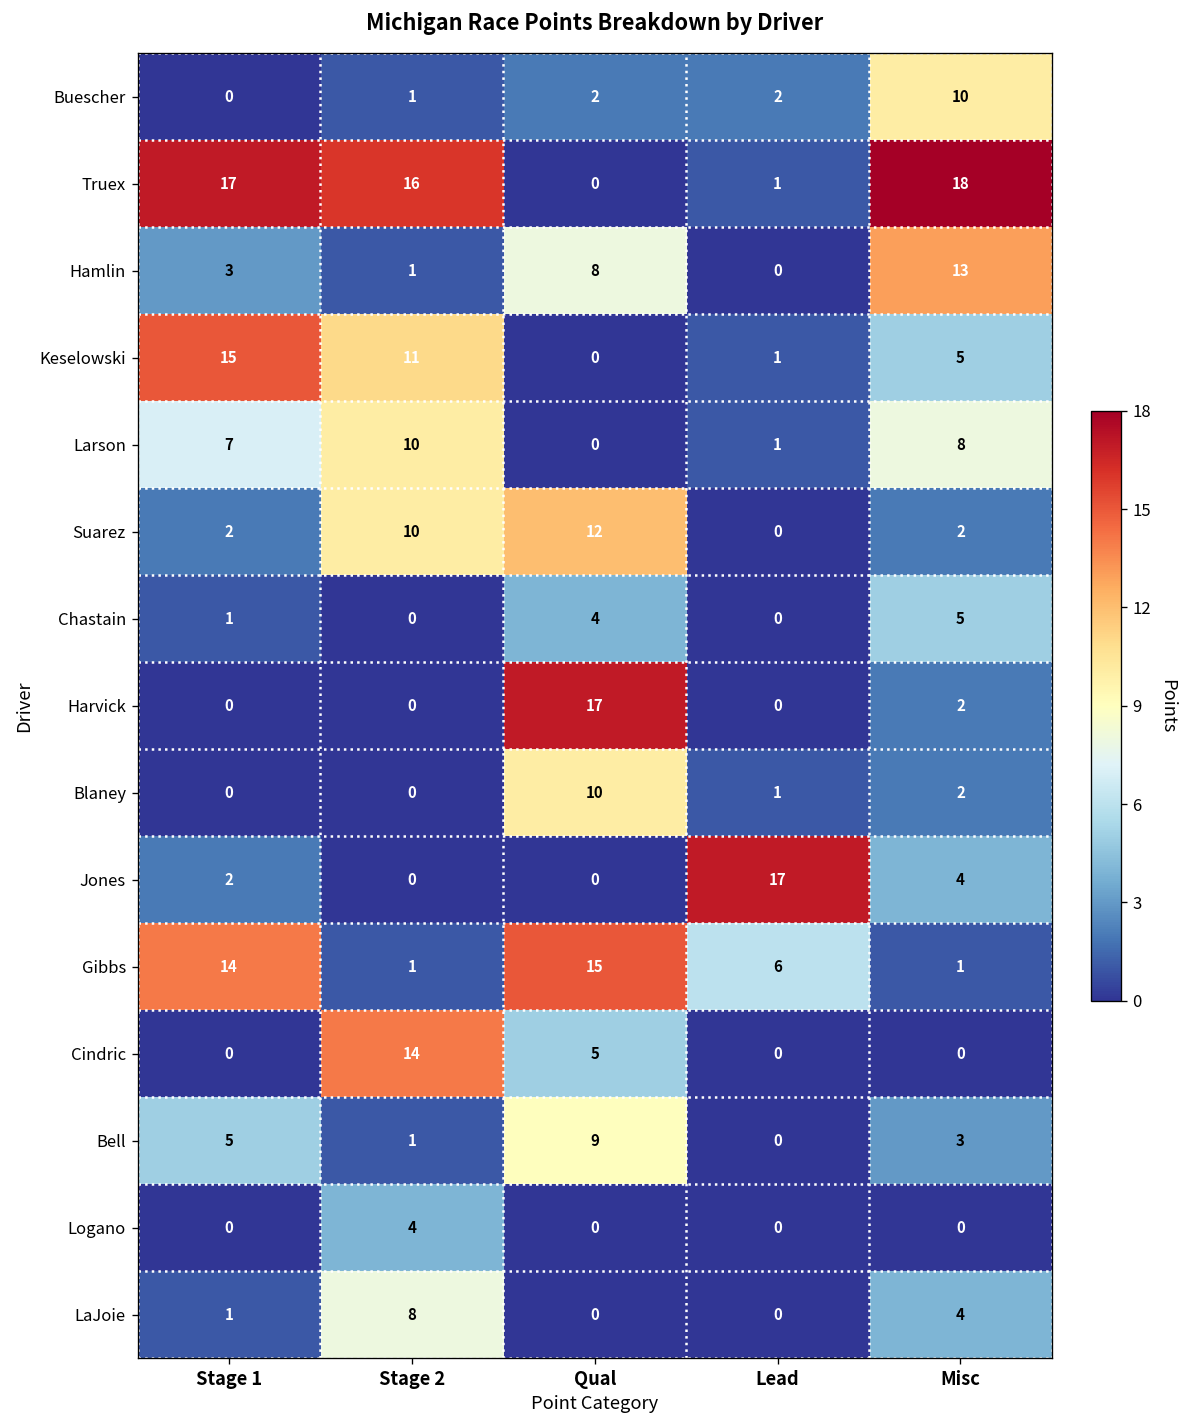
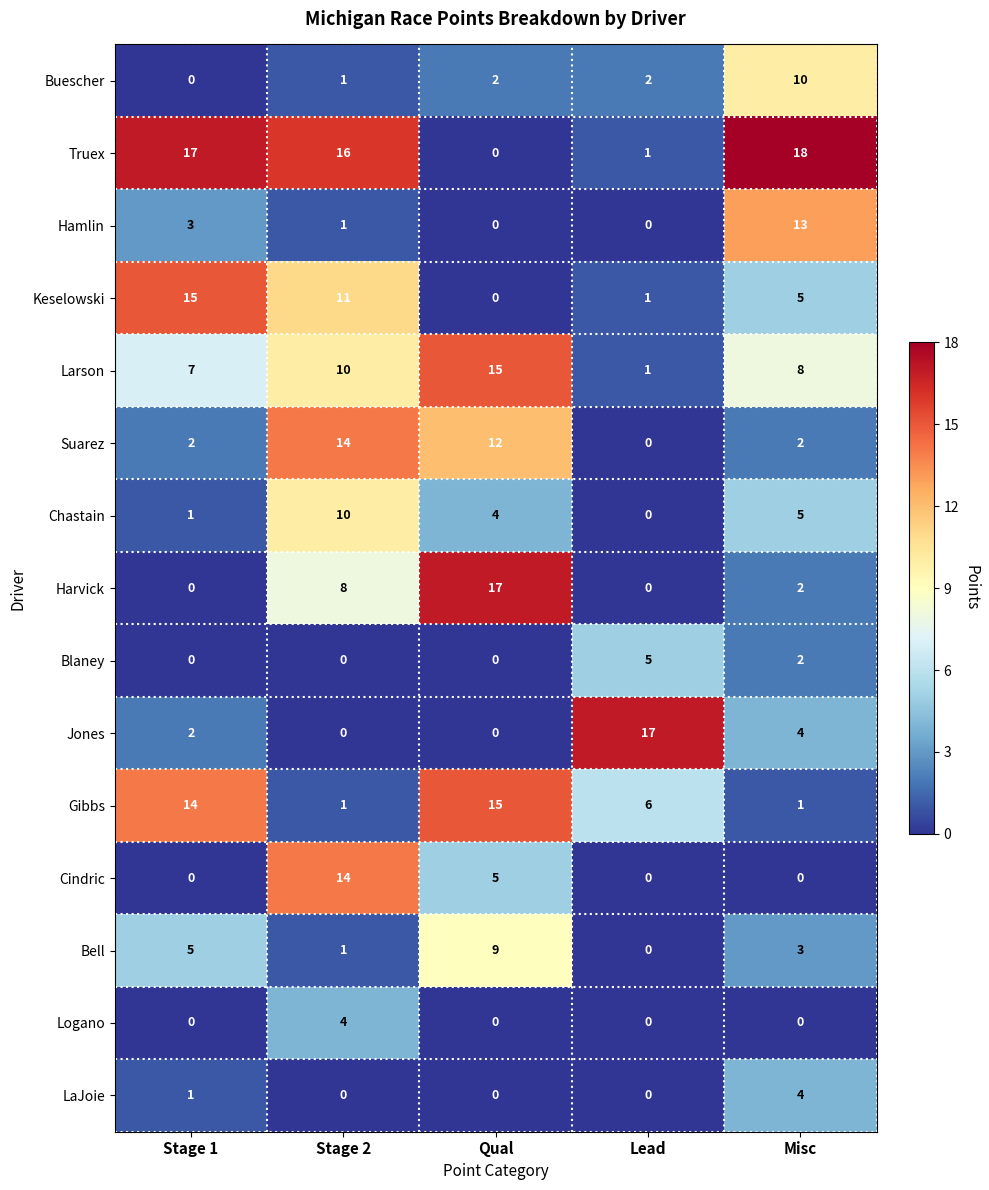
Hamlin, Qual: 8 -> 0
Larson, Qual: 0 -> 15
Suarez, Stage 2: 10 -> 14
Chastain, Stage 2: 0 -> 10
Harvick, Stage 2: 0 -> 8
Blaney, Qual: 10 -> 0
Blaney, Lead: 1 -> 5
LaJoie, Stage 2: 8 -> 0
